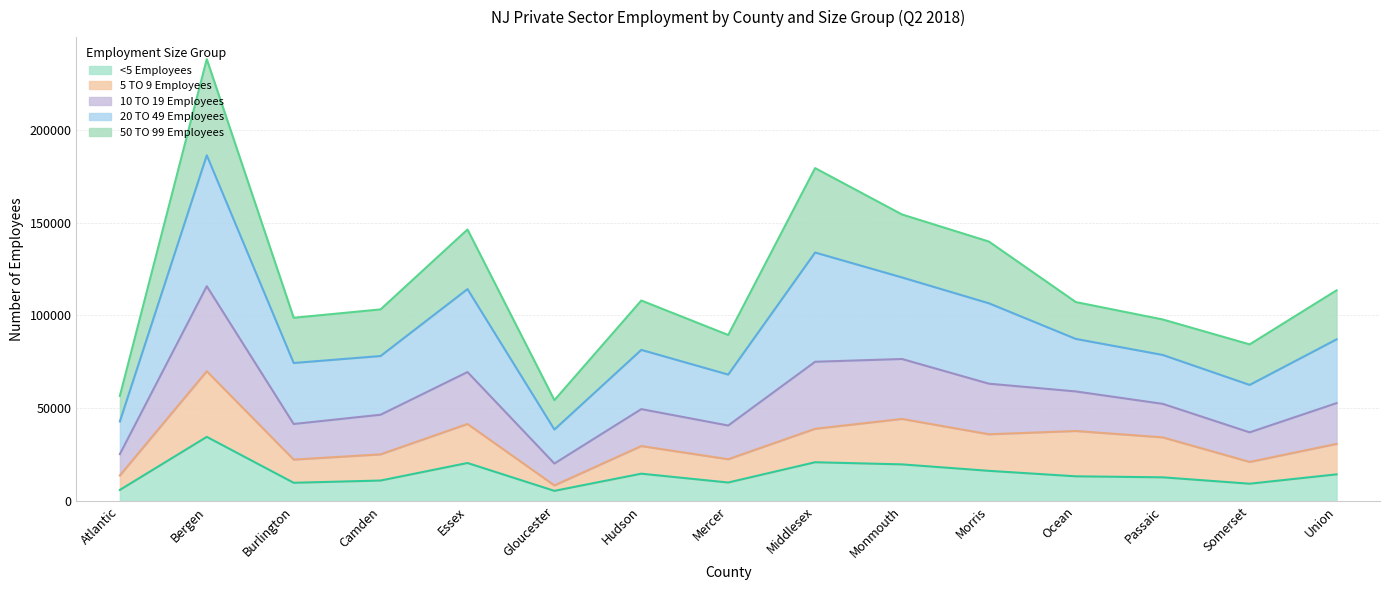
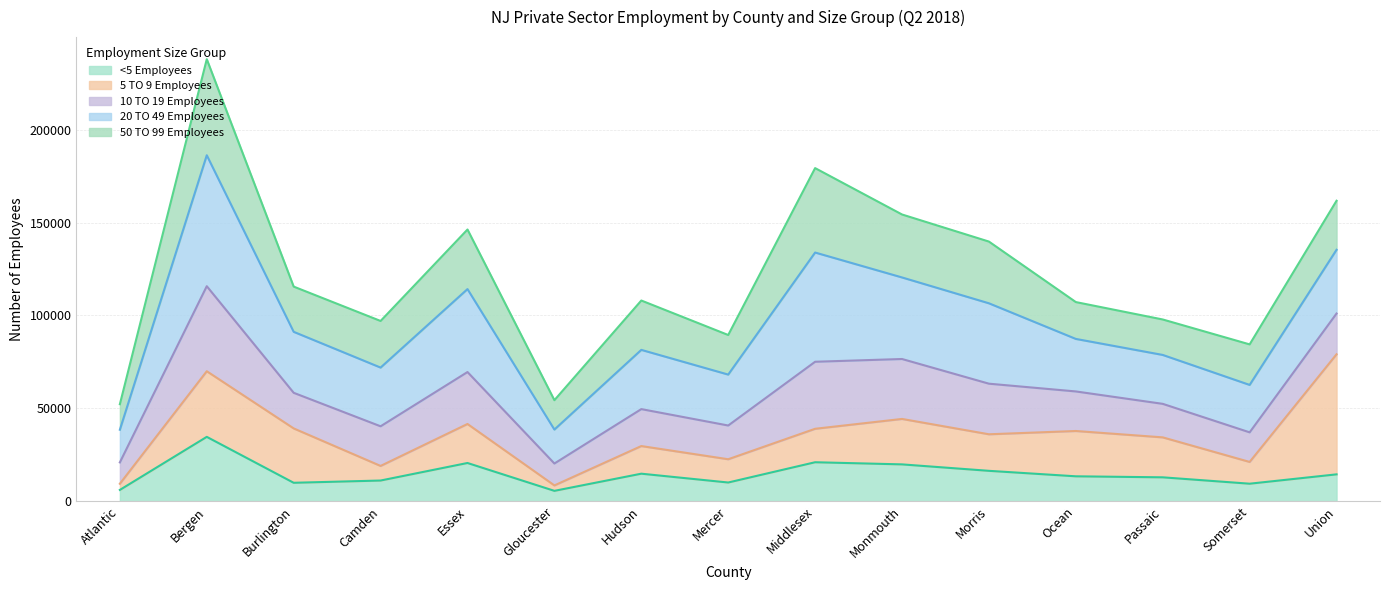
5 TO 9 Employees, Atlantic: 8000 -> 3000
5 TO 9 Employees, Burlington: 12000 -> 29000
5 TO 9 Employees, Camden: 14000 -> 8000
5 TO 9 Employees, Union: 16000 -> 65000
